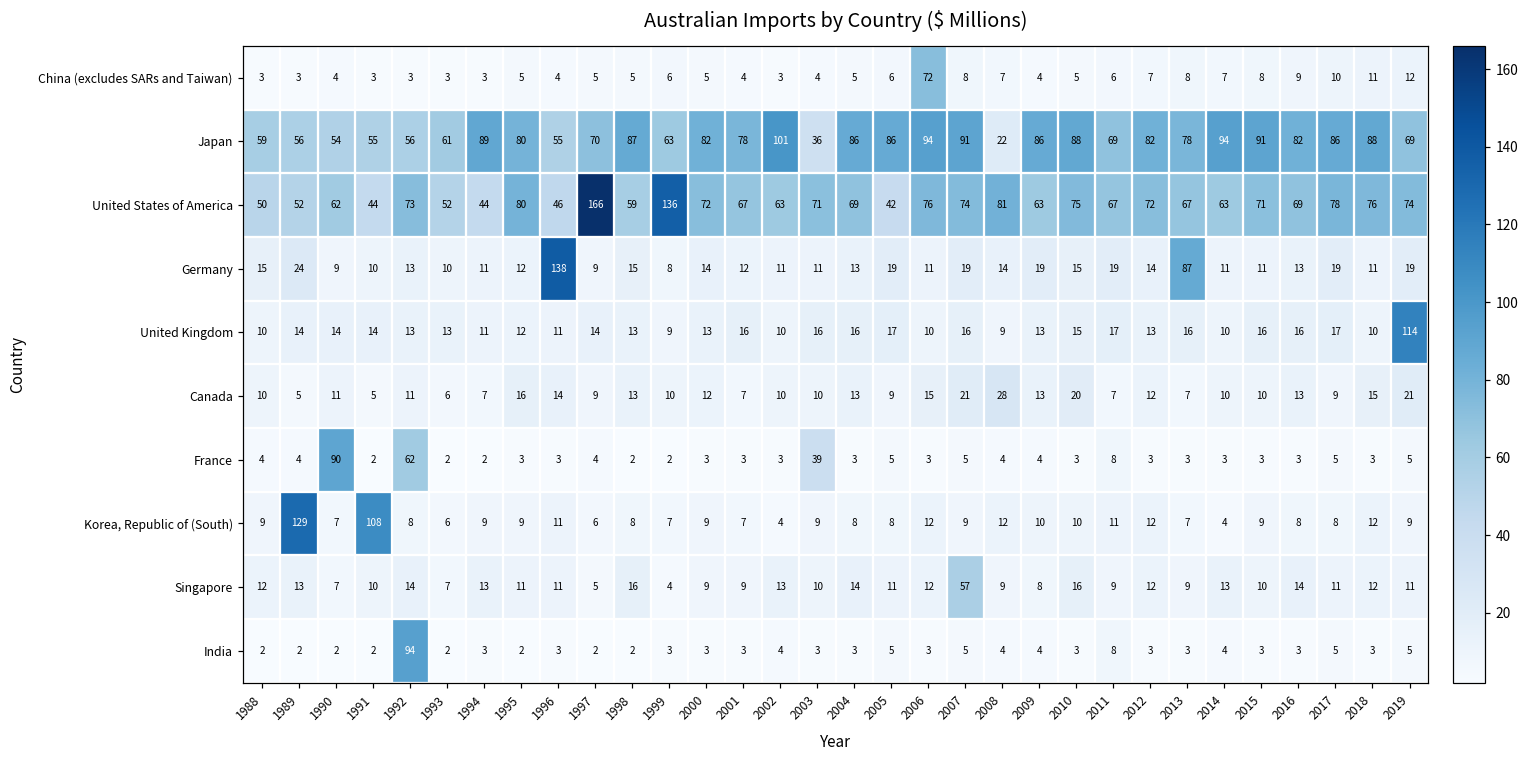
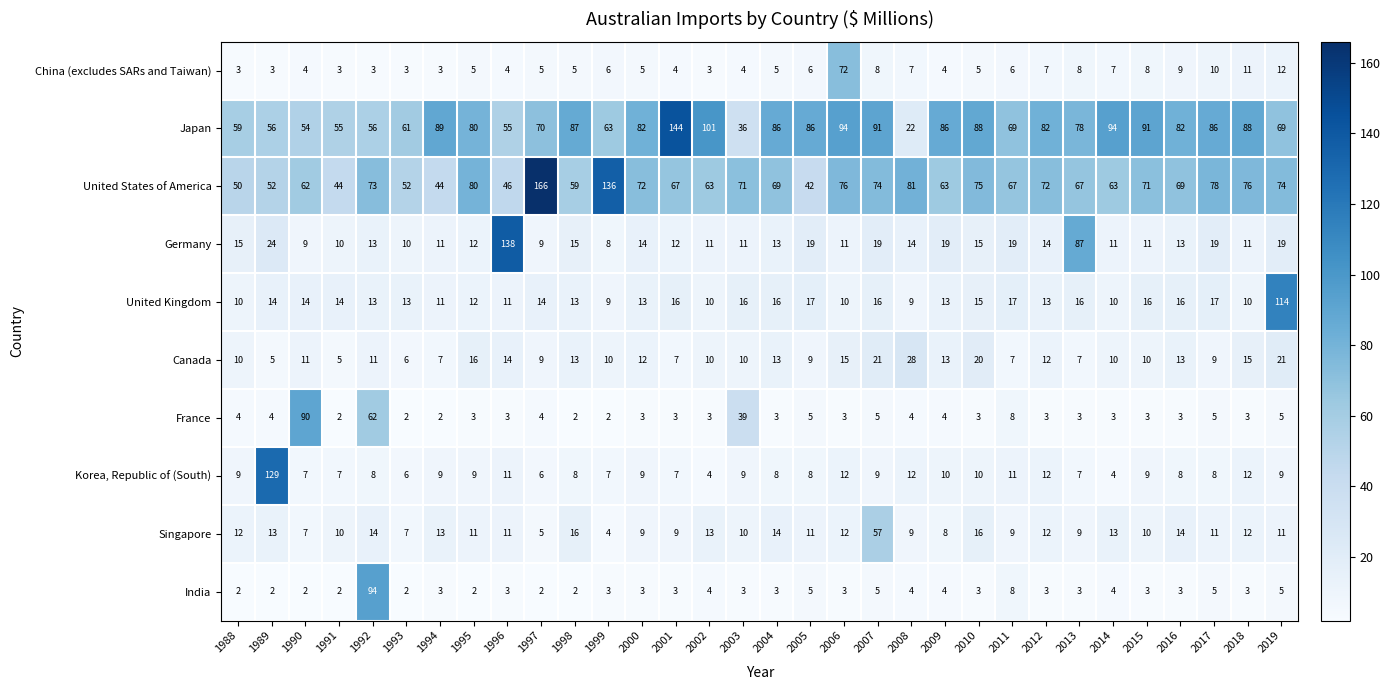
Japan, 2001: 78 -> 144
Korea, Republic of (South), 1991: 108 -> 7
